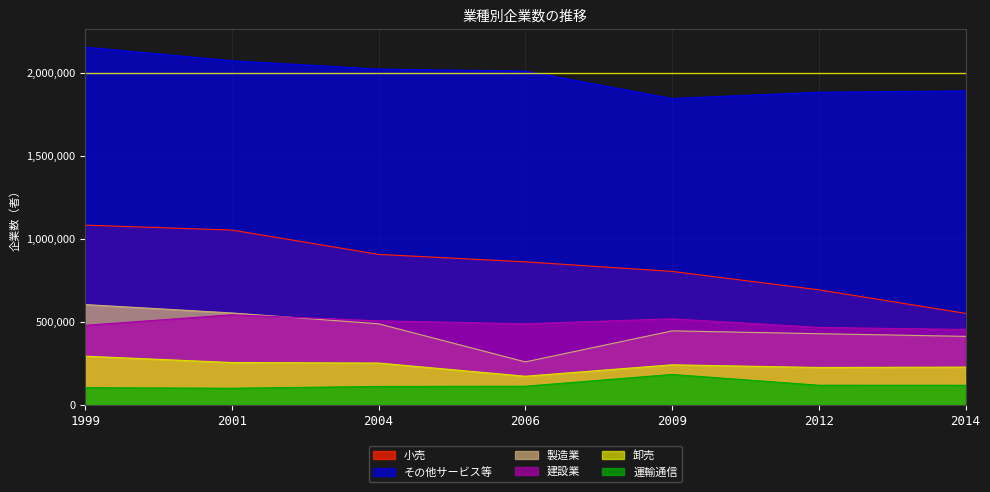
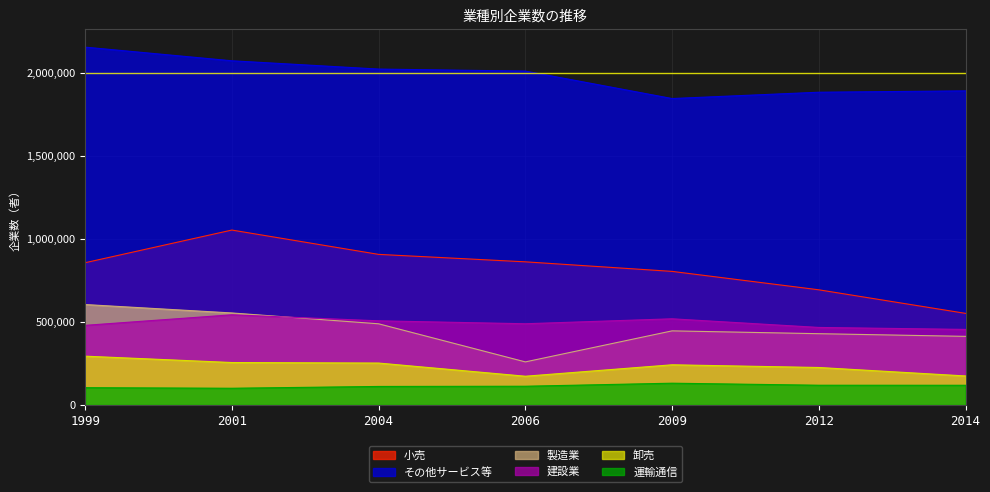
小売, 1999: 1,080,000 -> 860,000
運輸通信, 2009: 180,000 -> 130,000
卸売, 2014: 230,000 -> 170,000
